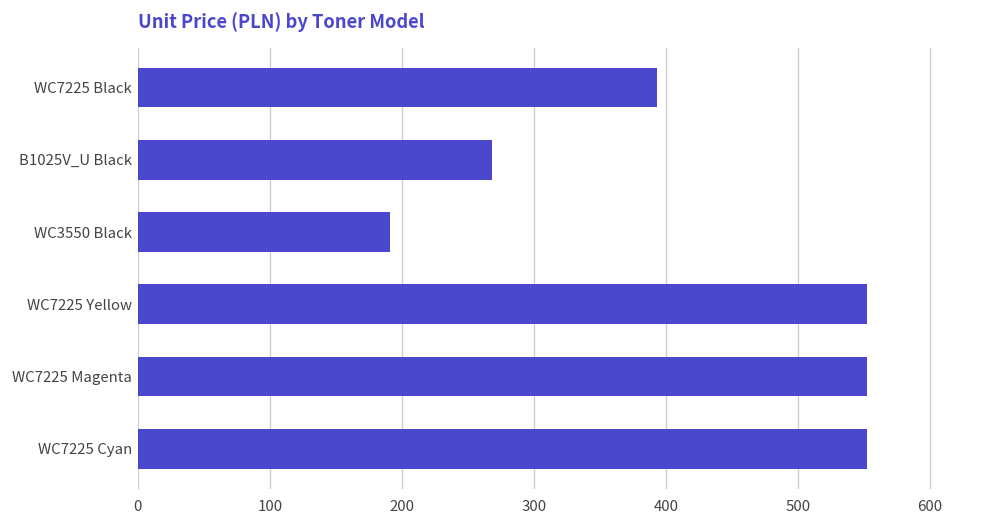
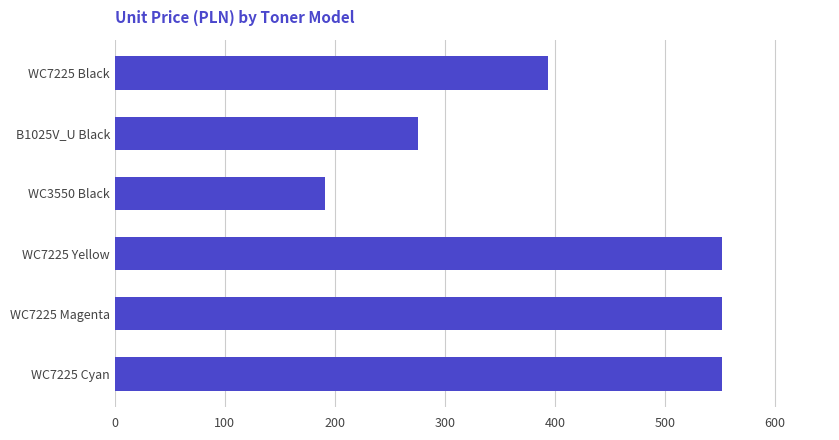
B1025V_U Black: 268 -> 276
